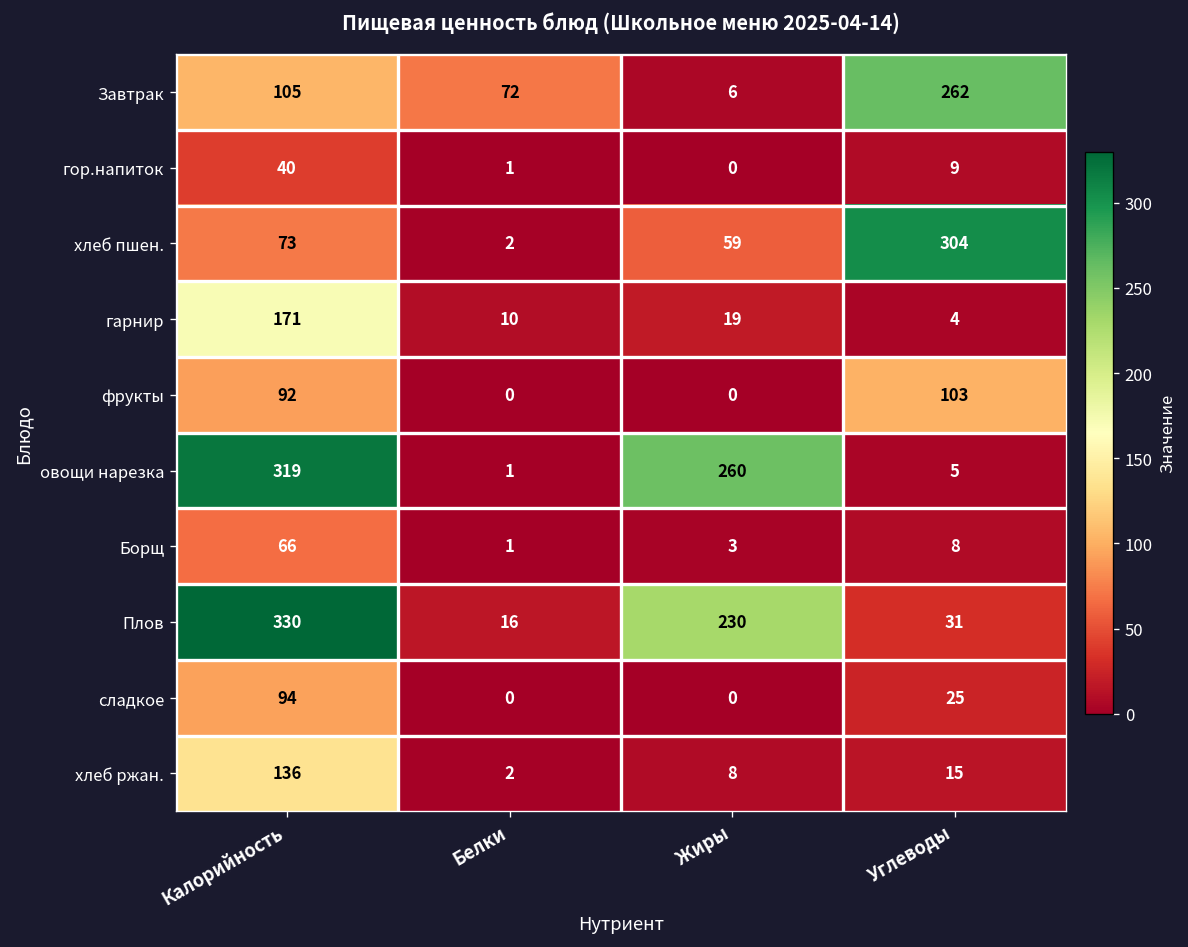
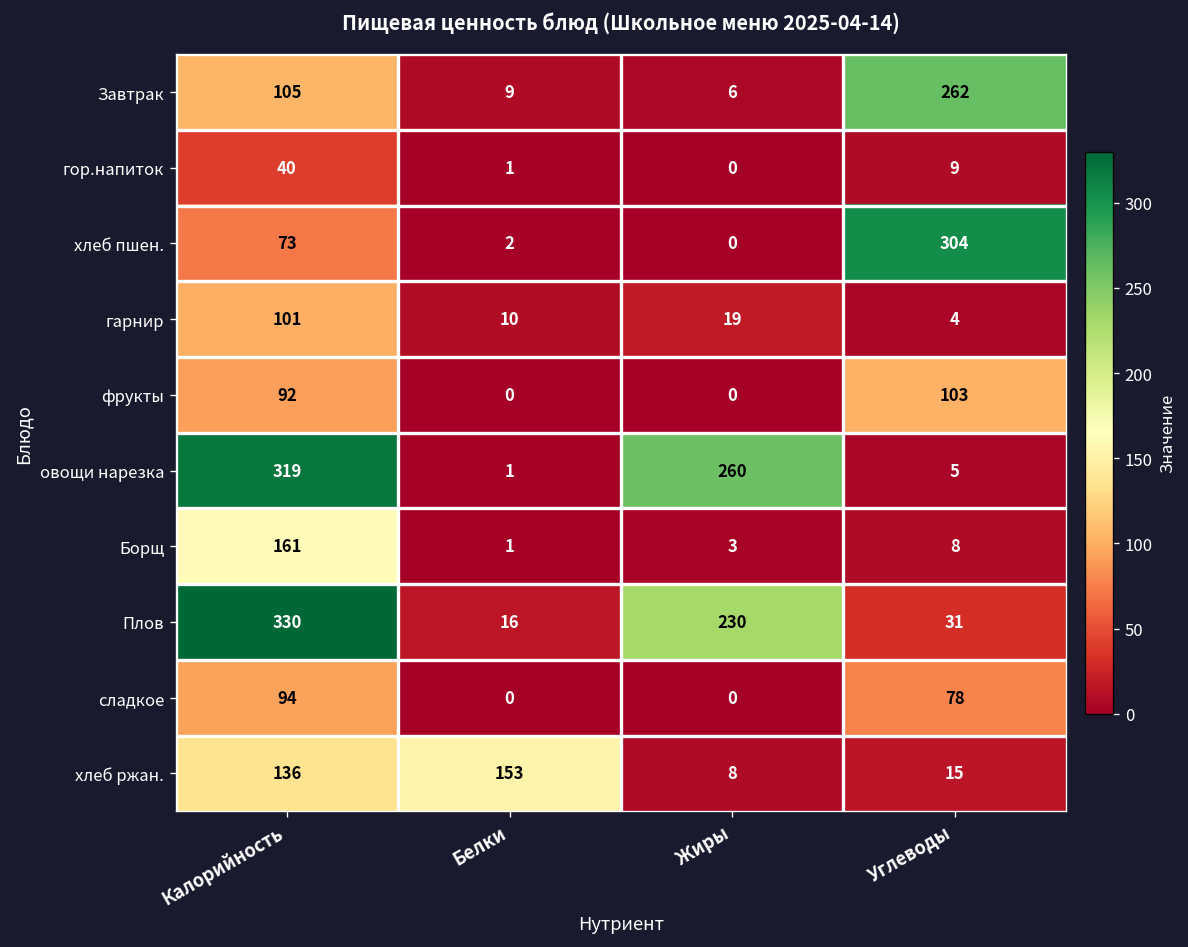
Завтрак, Белки: 72 -> 9
хлеб пшен., Жиры: 59 -> 0
гарнир, Калорийность: 171 -> 101
Борщ, Калорийность: 66 -> 161
сладкое, Углеводы: 25 -> 78
хлеб ржан., Белки: 2 -> 153
